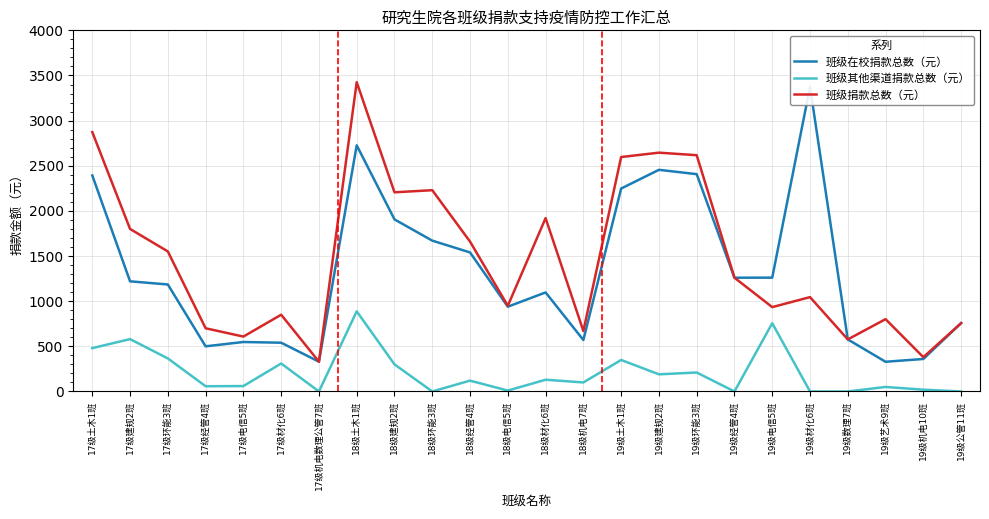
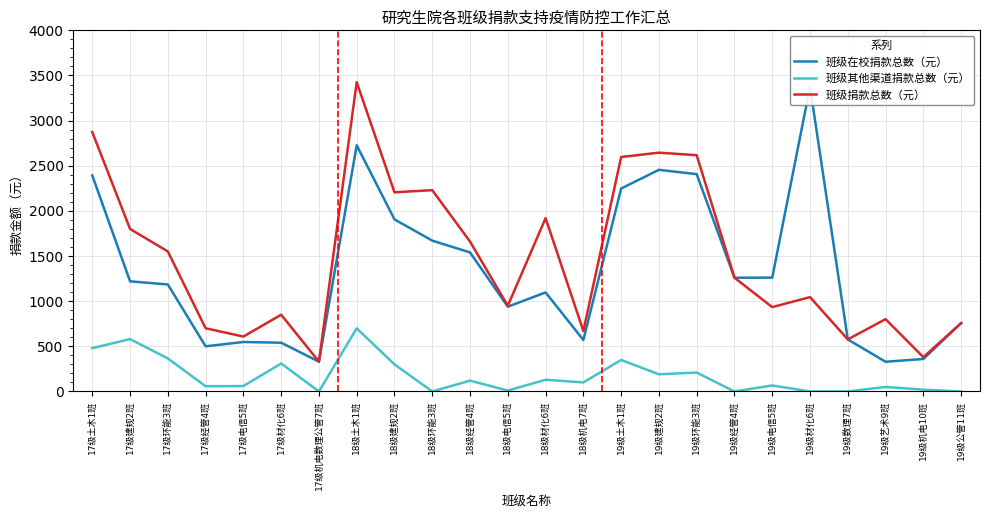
班级其他渠道捐款总数（元）, 18级土木1班: 900 -> 700
班级其他渠道捐款总数（元）, 19级电信5班: 800 -> 100
